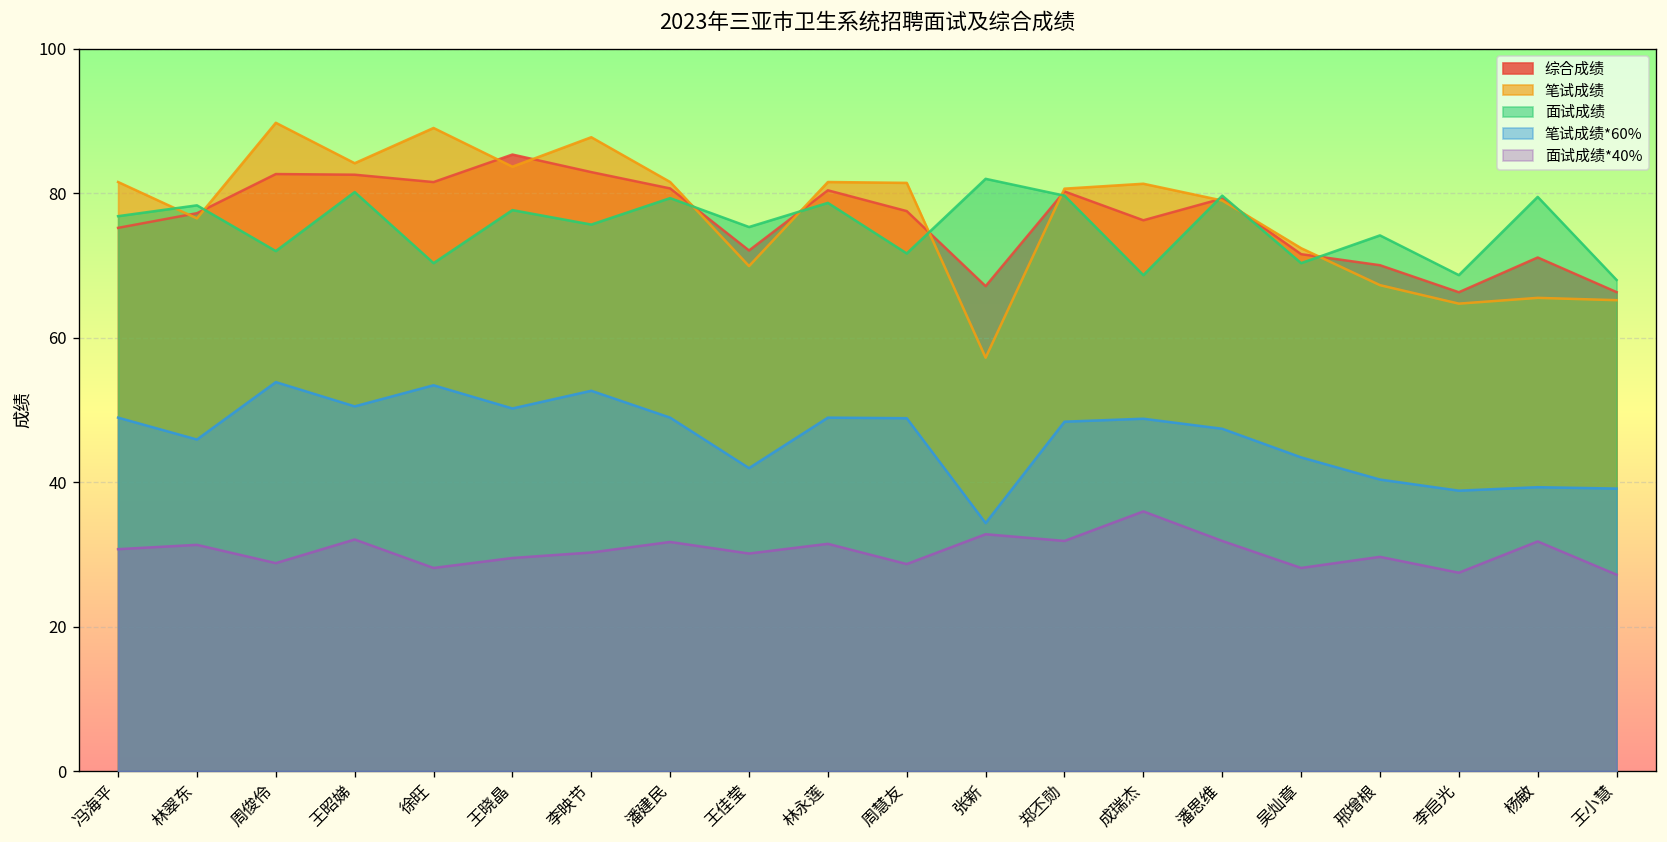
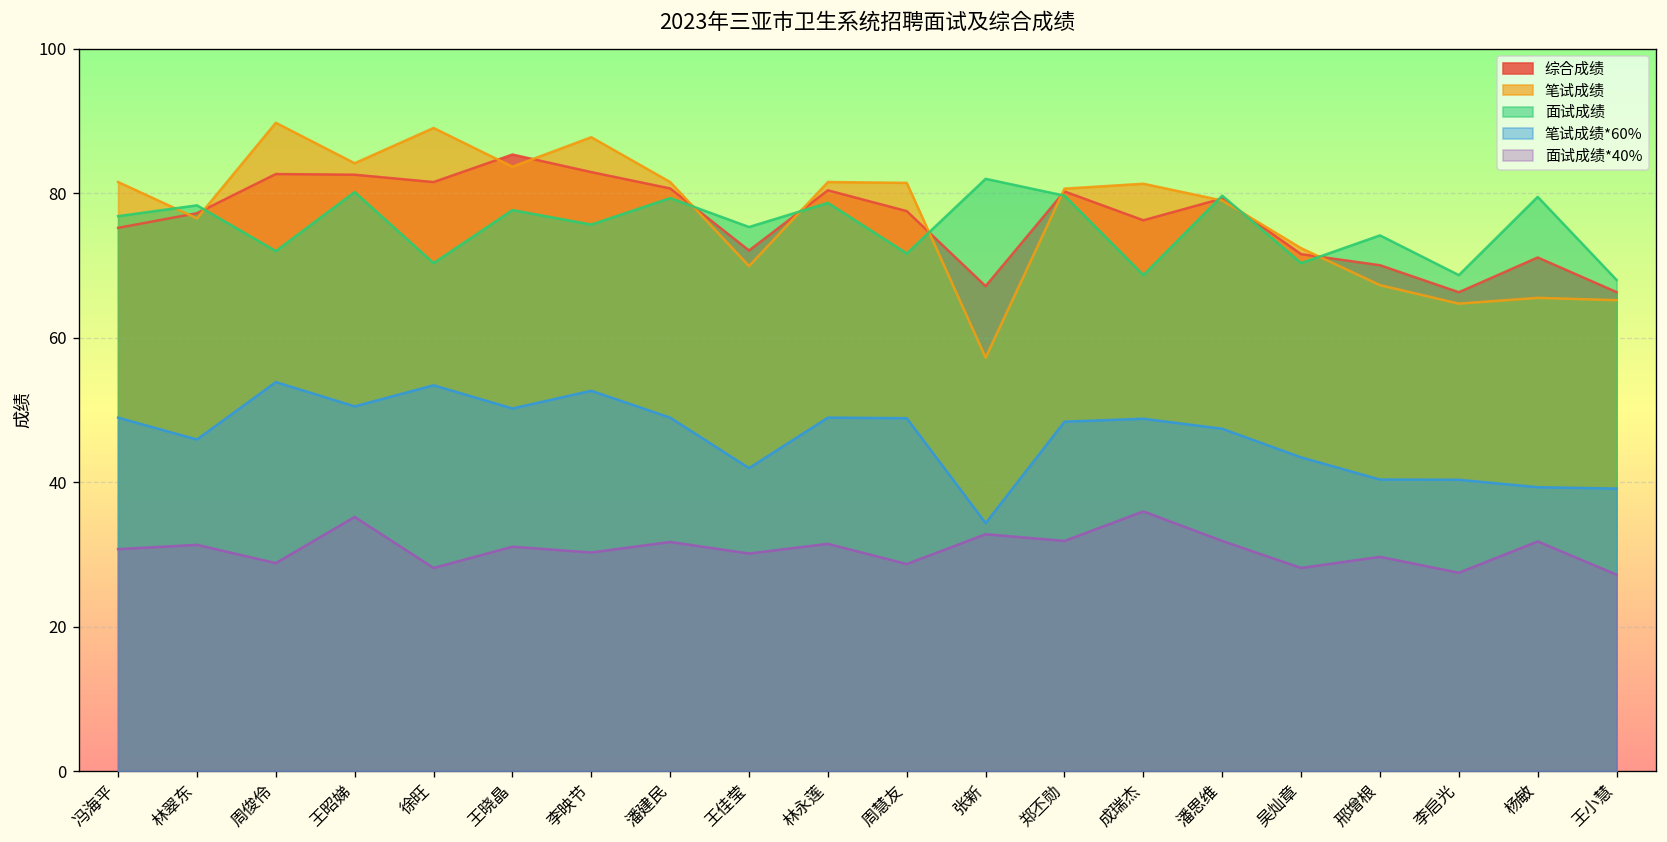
面试成绩*40%, 王昭娣: 32 -> 35
面试成绩*40%, 王晓晶: 30 -> 31
笔试成绩*60%, 李启光: 39 -> 40
